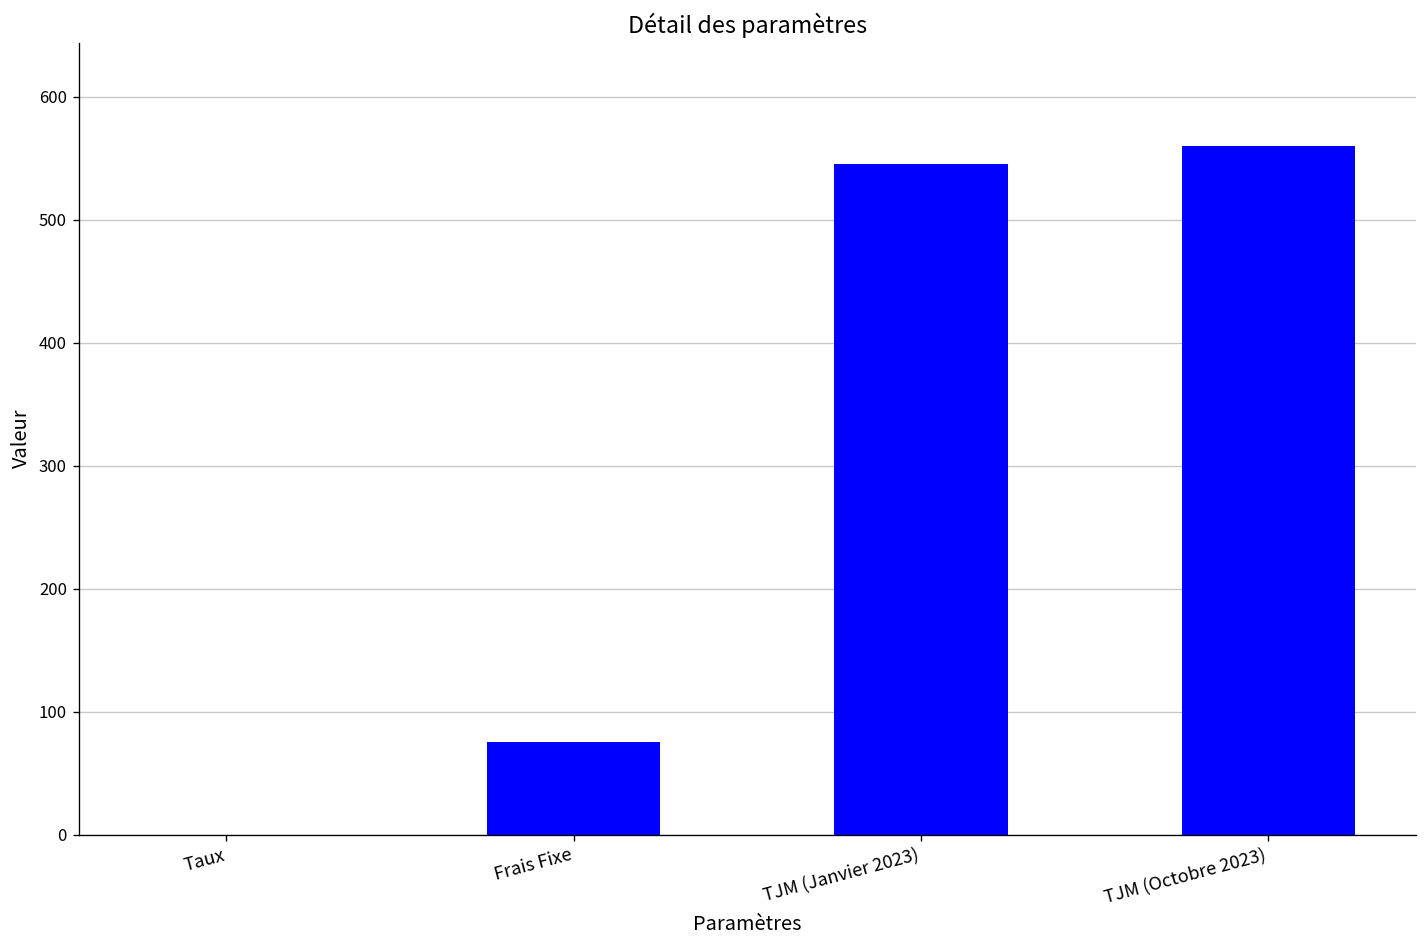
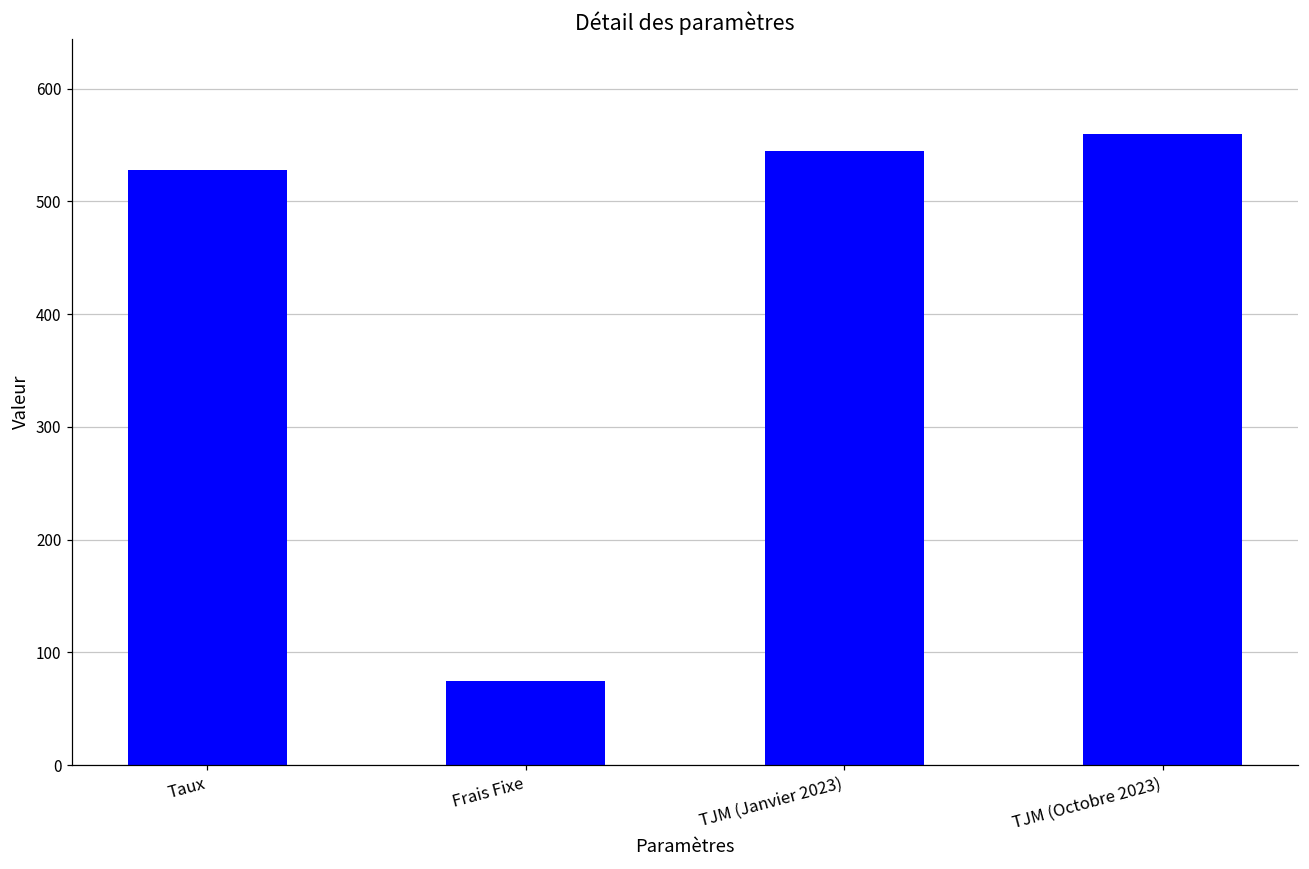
Taux: 0 -> 528
